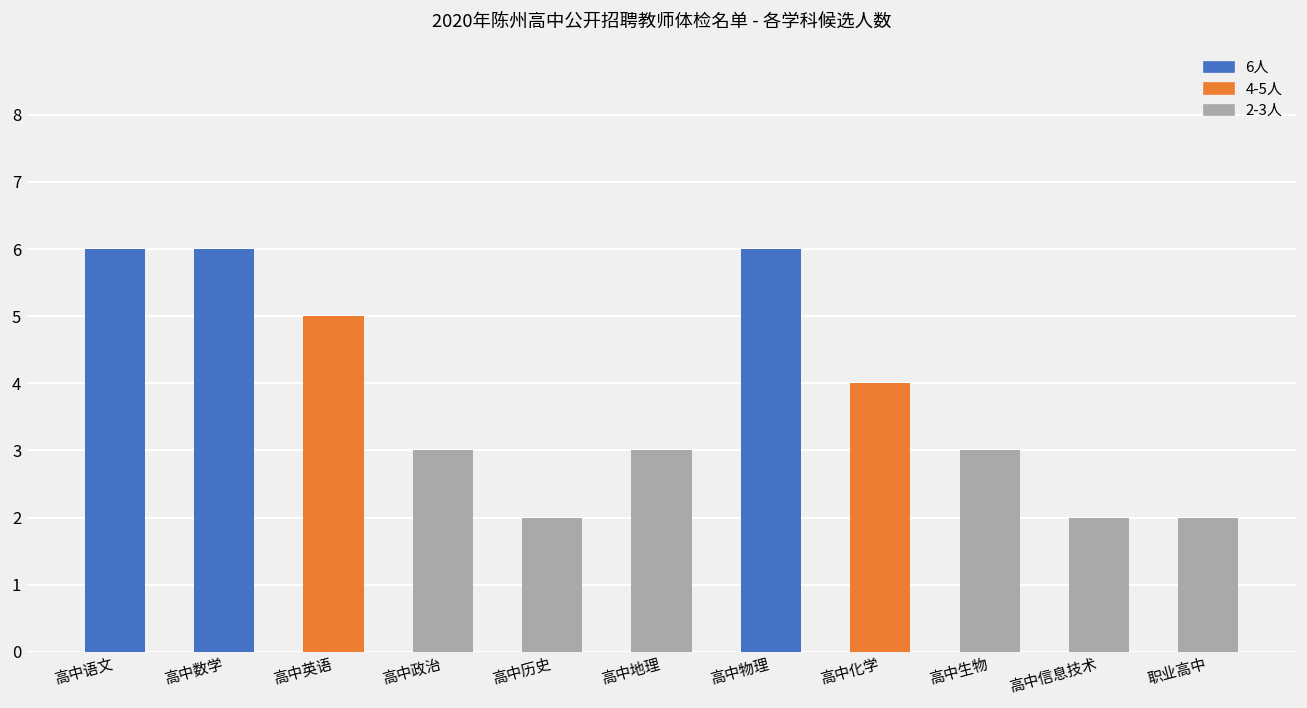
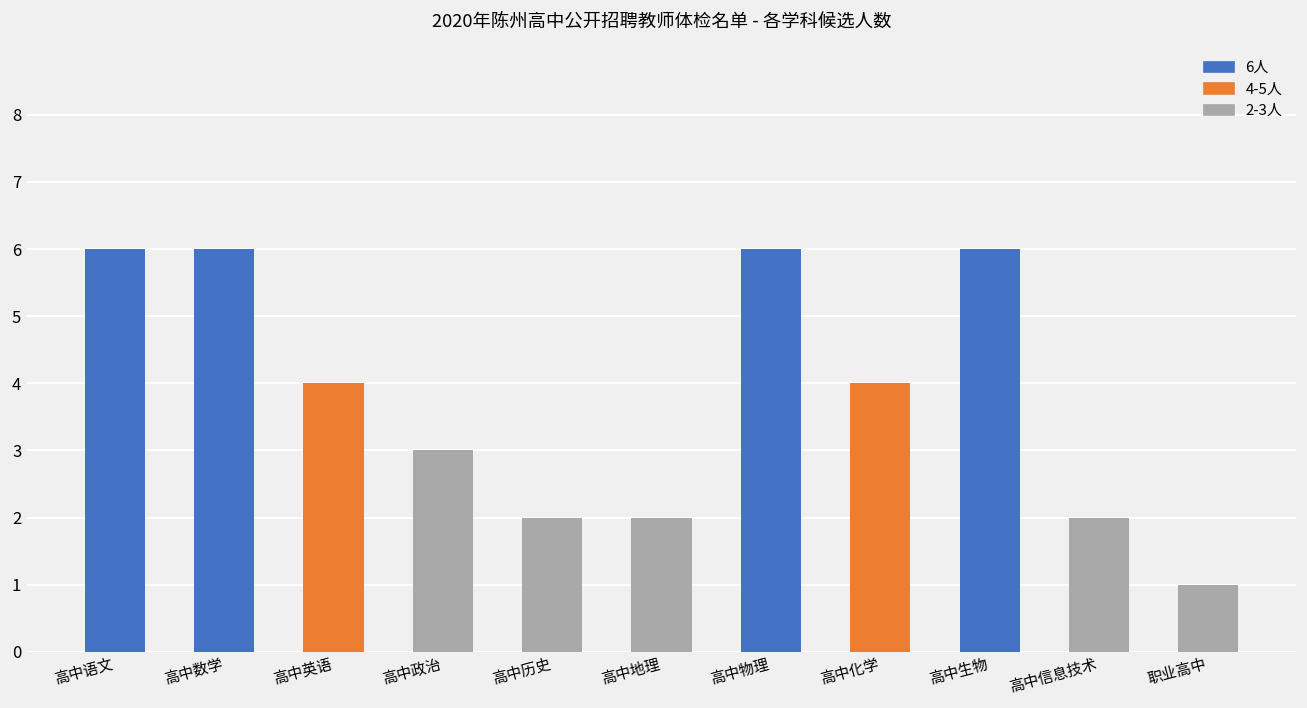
高中英语: 5 -> 4
高中地理: 3 -> 2
高中生物: 3 -> 6
职业高中: 2 -> 1
